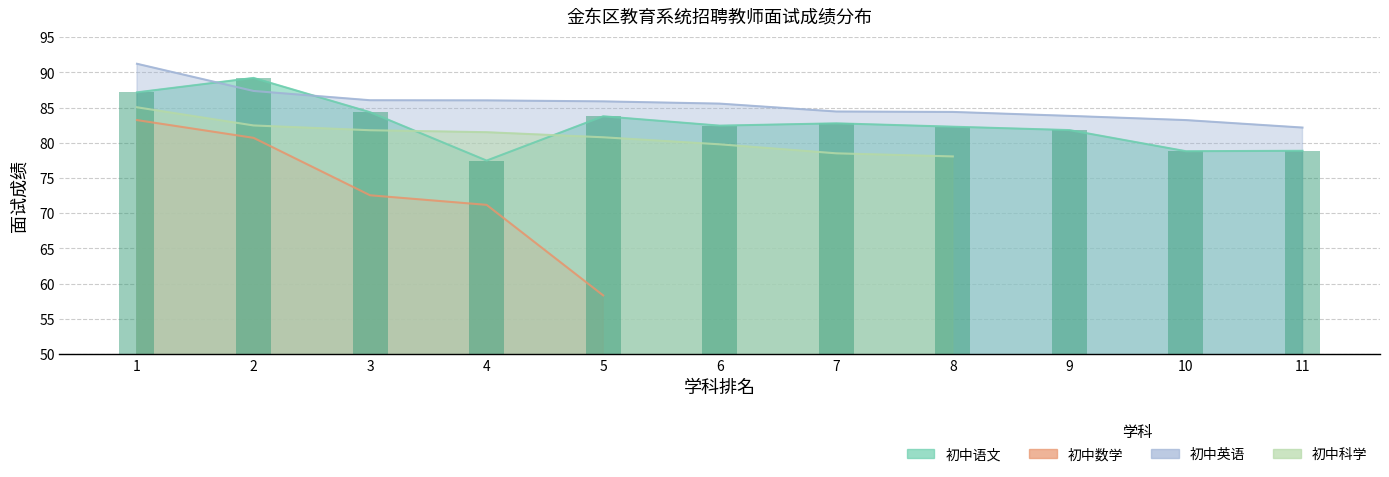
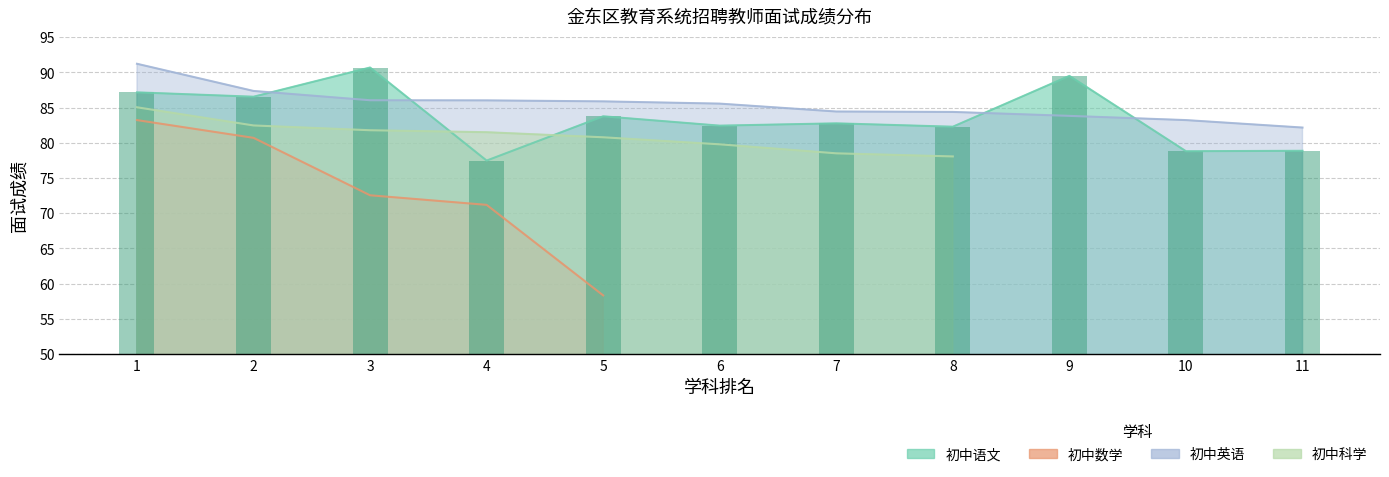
初中语文, 2: 89 -> 87
初中语文, 3: 84 -> 91
初中语文, 9: 82 -> 90
